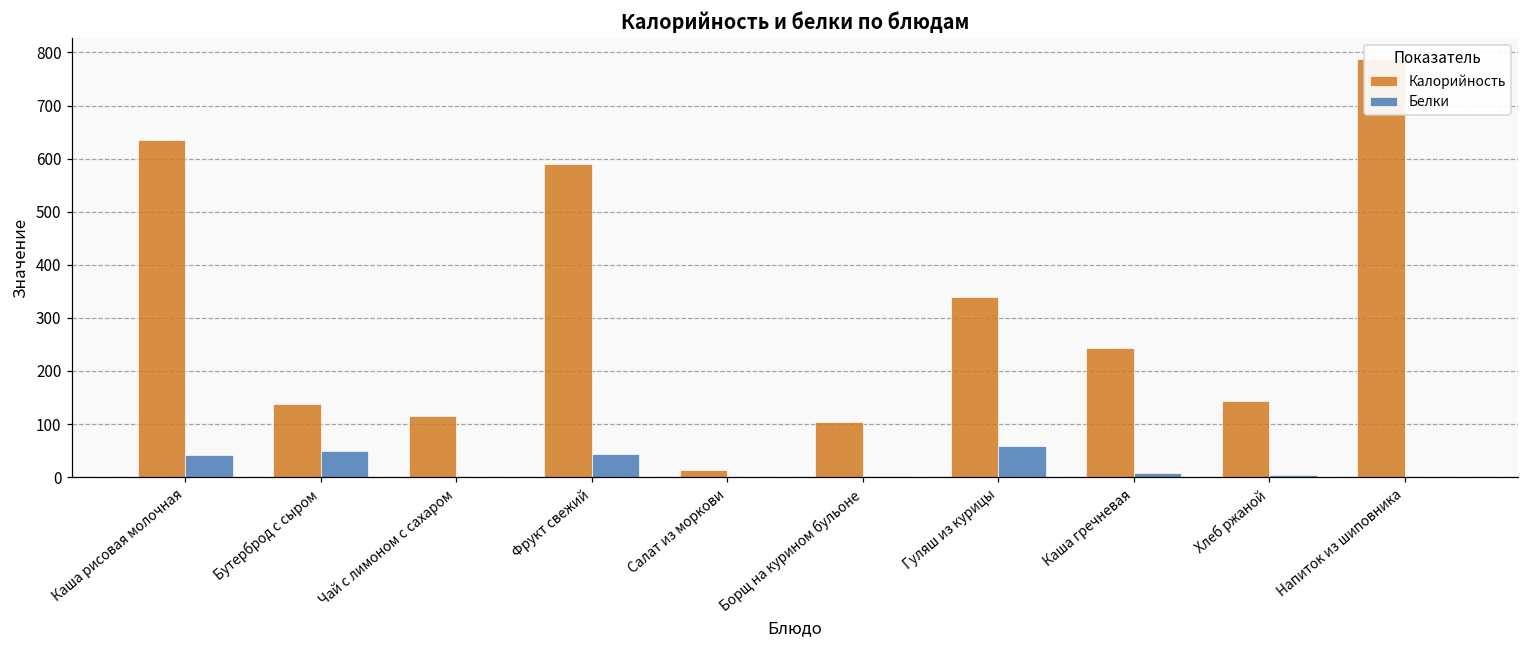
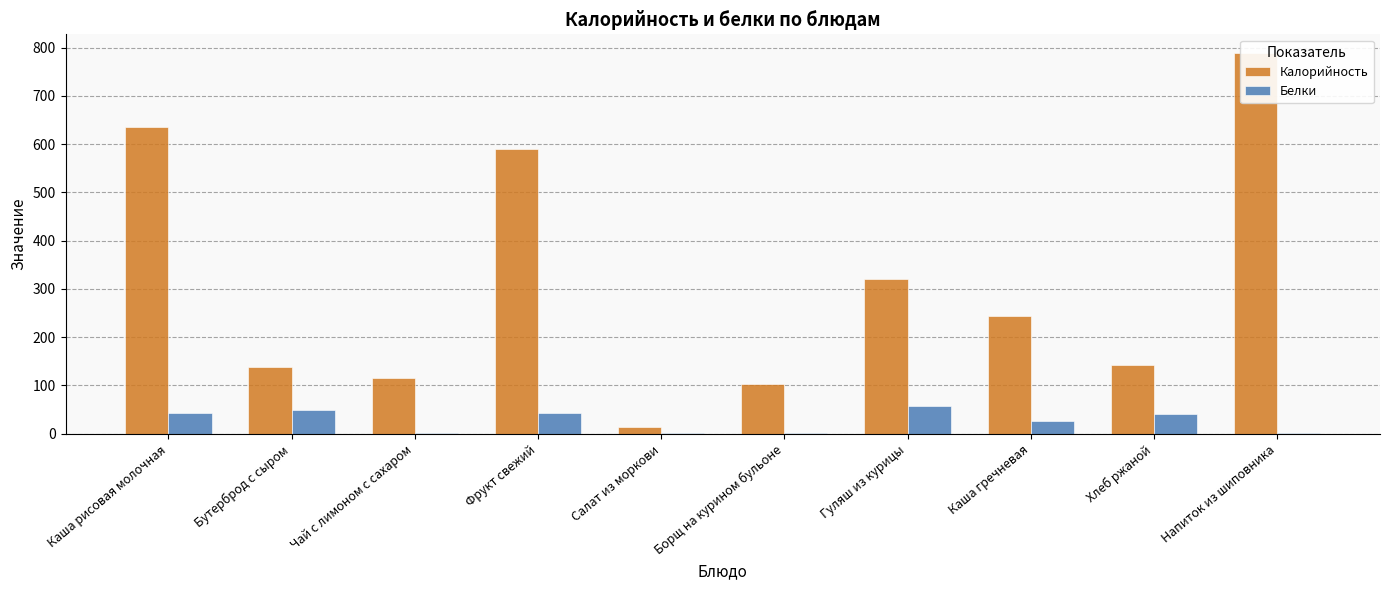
Калорийность, Гуляш из курицы: 340 -> 320
Белки, Каша гречневая: 10 -> 30
Белки, Хлеб ржаной: 0 -> 40
